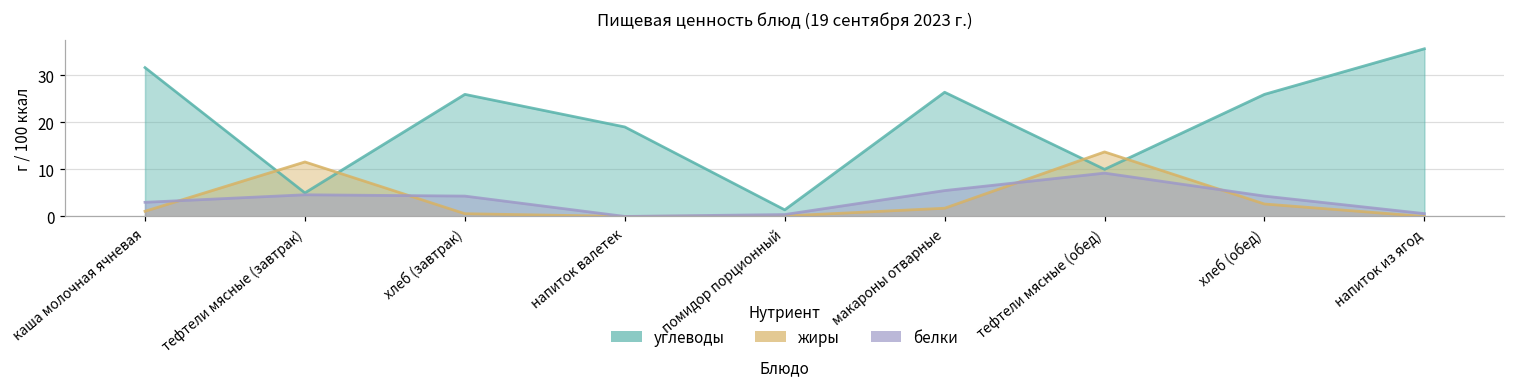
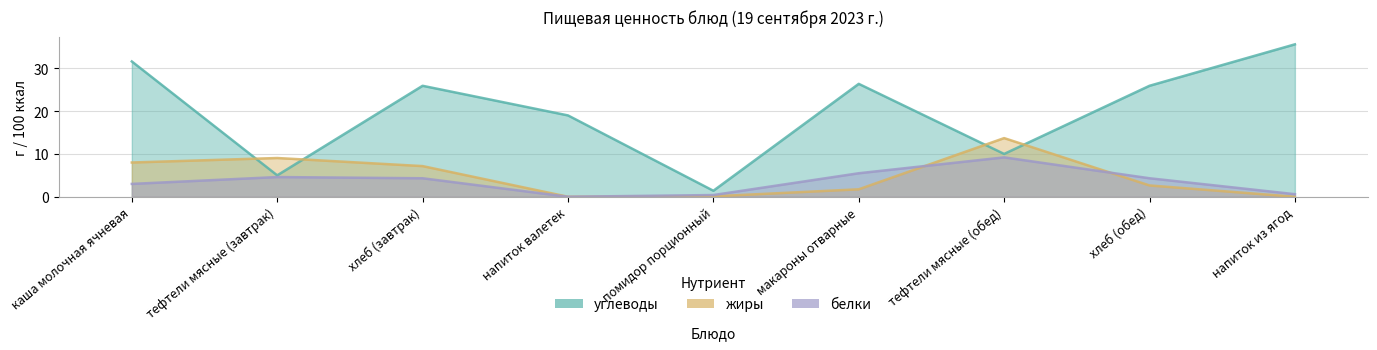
жиры, каша молочная ячневая: 1 -> 8
жиры, тефтели мясные (завтрак): 12 -> 9
жиры, хлеб (завтрак): 1 -> 7
